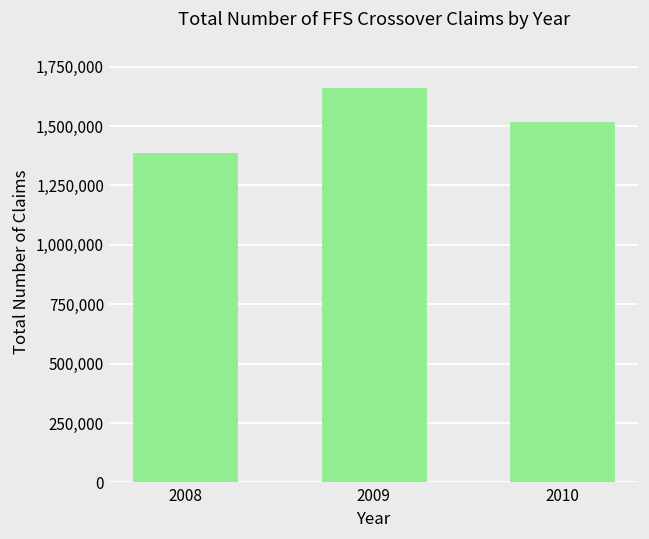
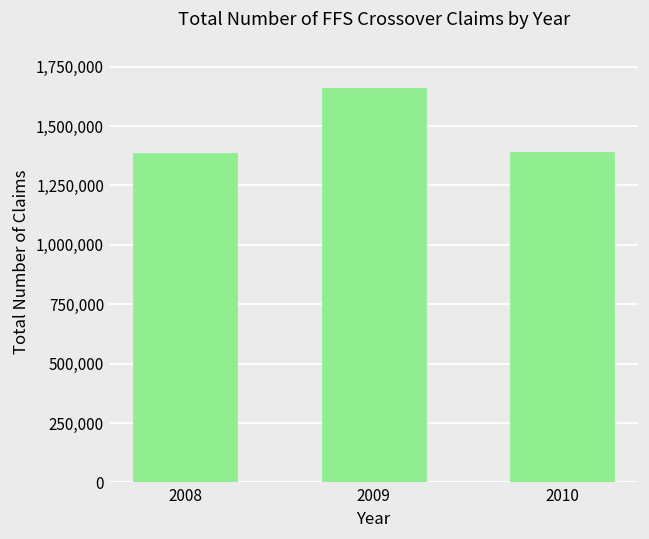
2010: 1,520,000 -> 1,390,000
